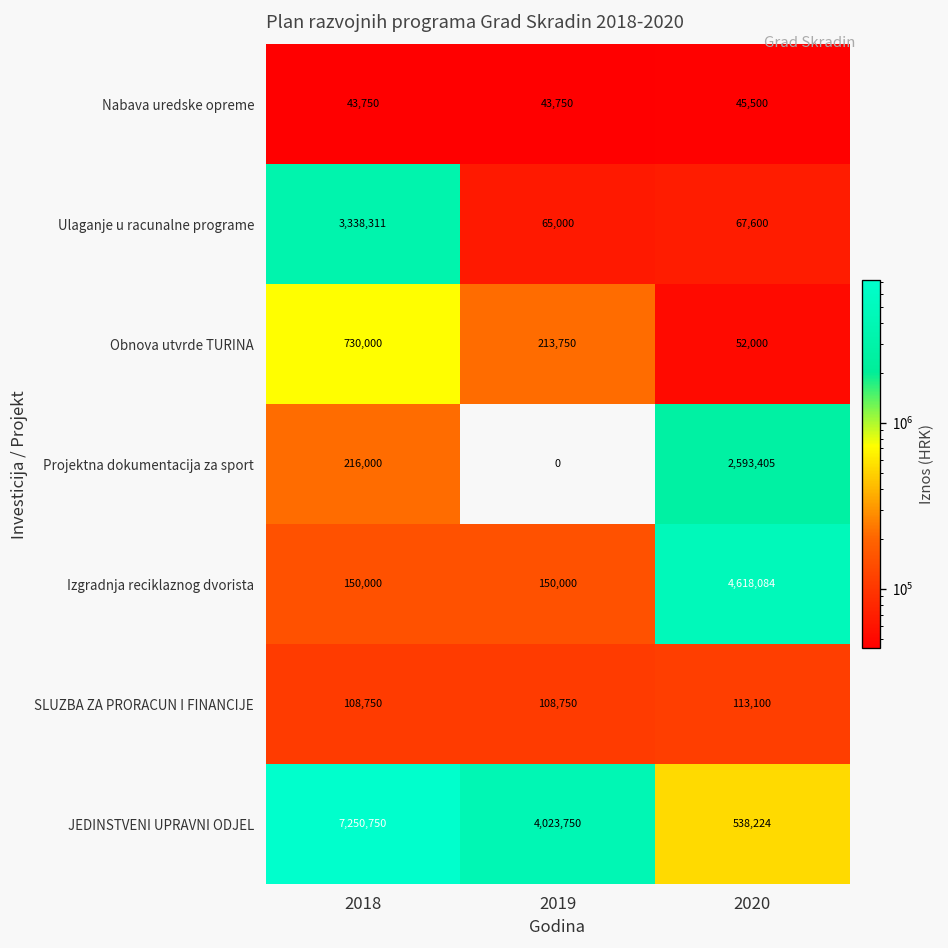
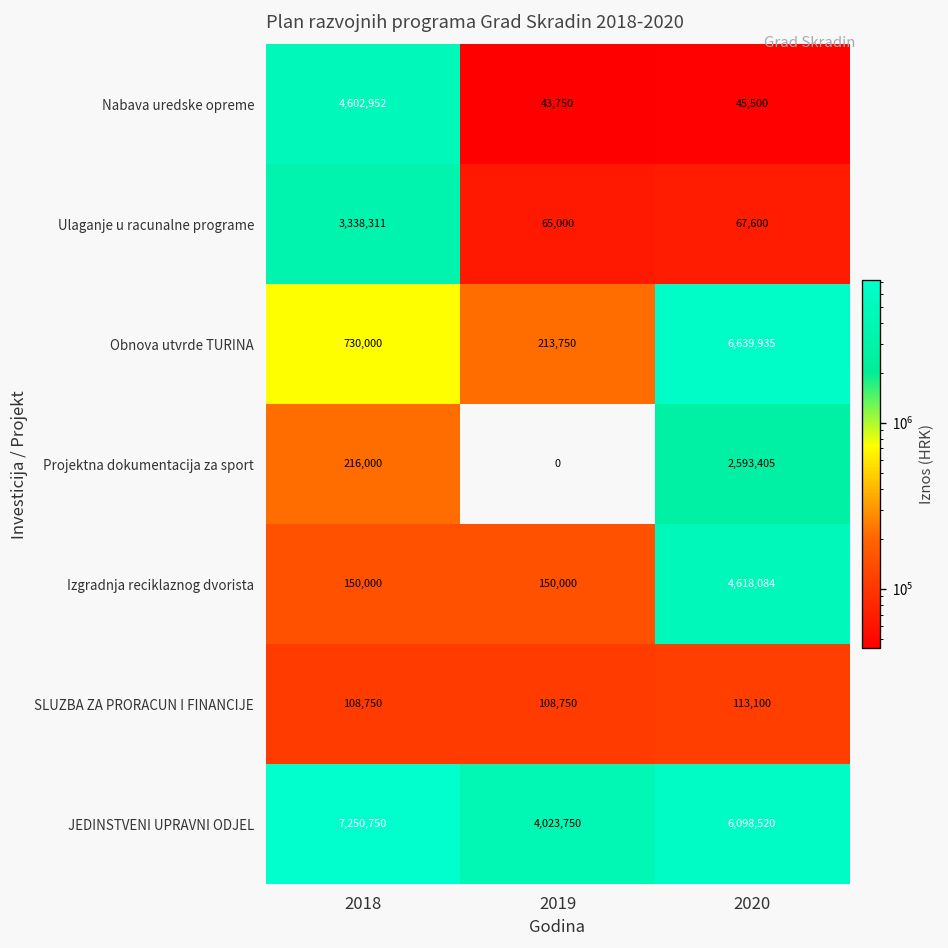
Nabava uredske opreme, 2018: 43,750 -> 4,602,952
Obnova utvrde TURINA, 2020: 52,000 -> 6,639,935
JEDINSTVENI UPRAVNI ODJEL, 2020: 538,224 -> 6,098,520
